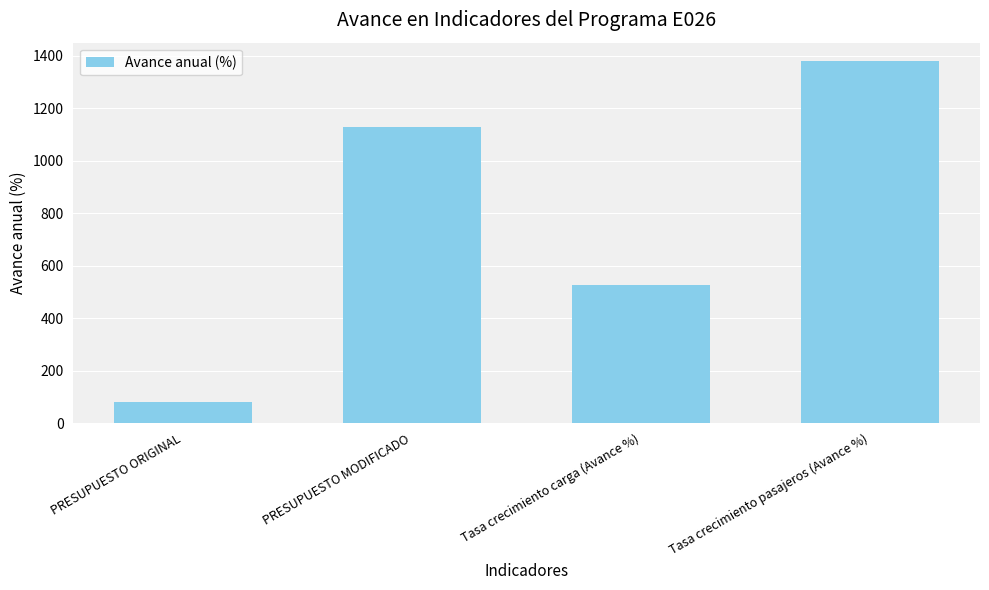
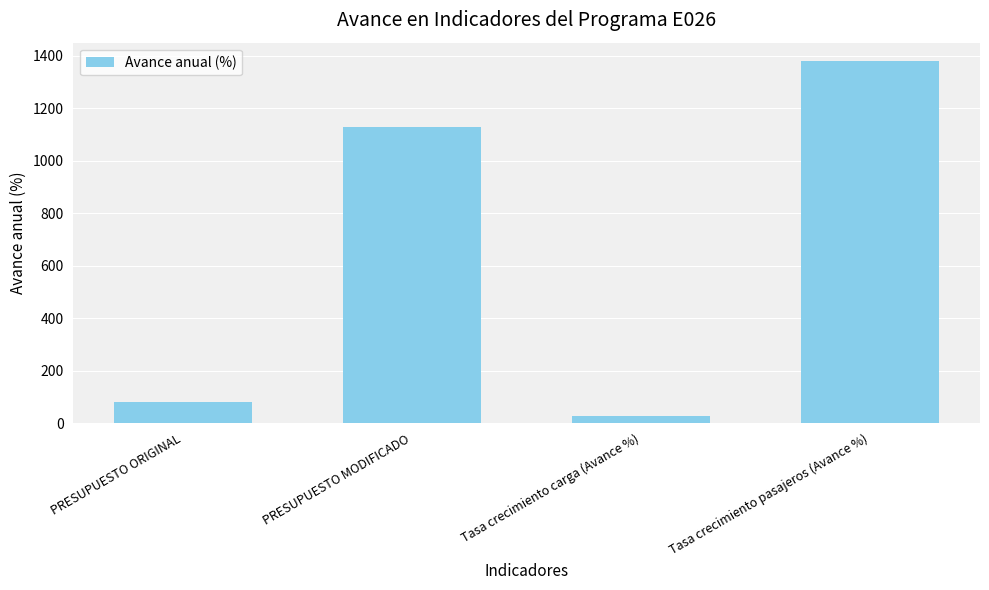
Tasa crecimiento carga (Avance %): 520 -> 30
